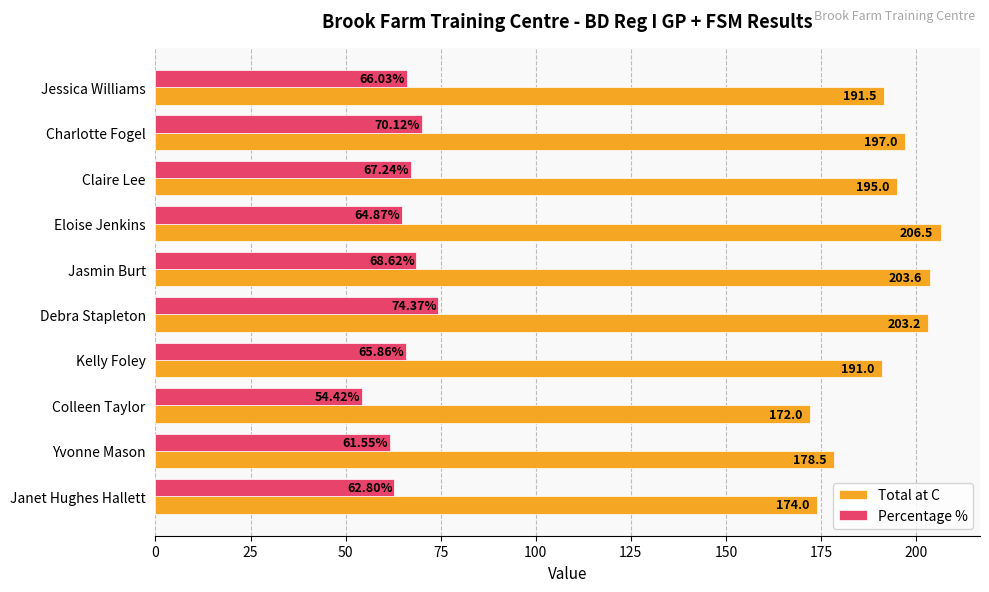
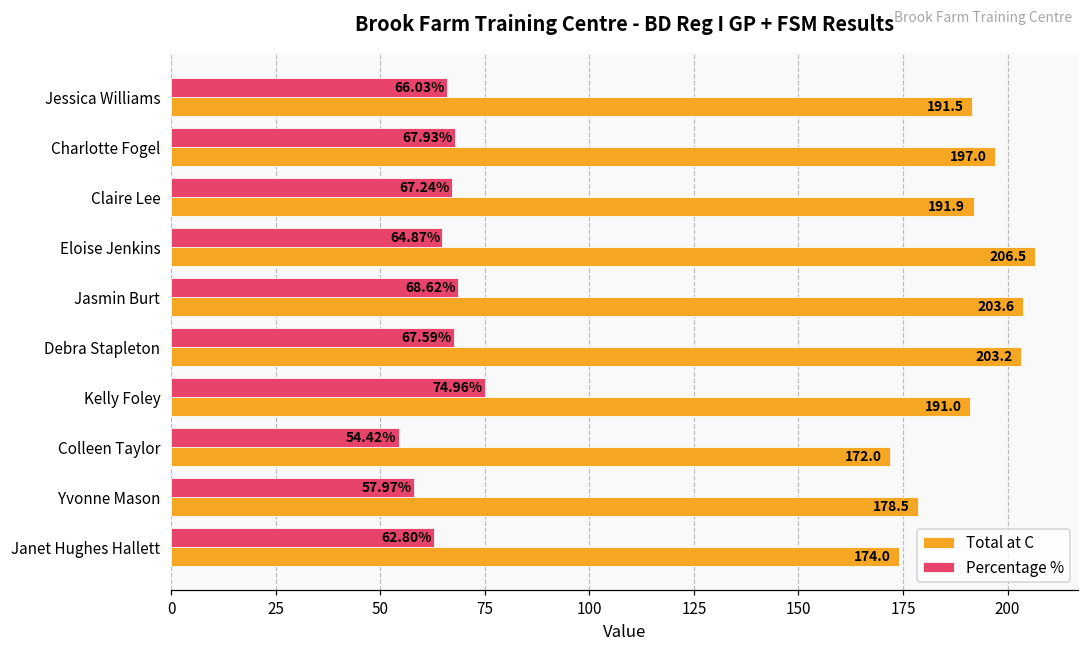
Percentage %, Charlotte Fogel: 70.12% -> 67.93%
Total at C, Claire Lee: 195.0 -> 191.9
Percentage %, Debra Stapleton: 74.37% -> 67.59%
Percentage %, Kelly Foley: 65.86% -> 74.96%
Percentage %, Yvonne Mason: 61.55% -> 57.97%
